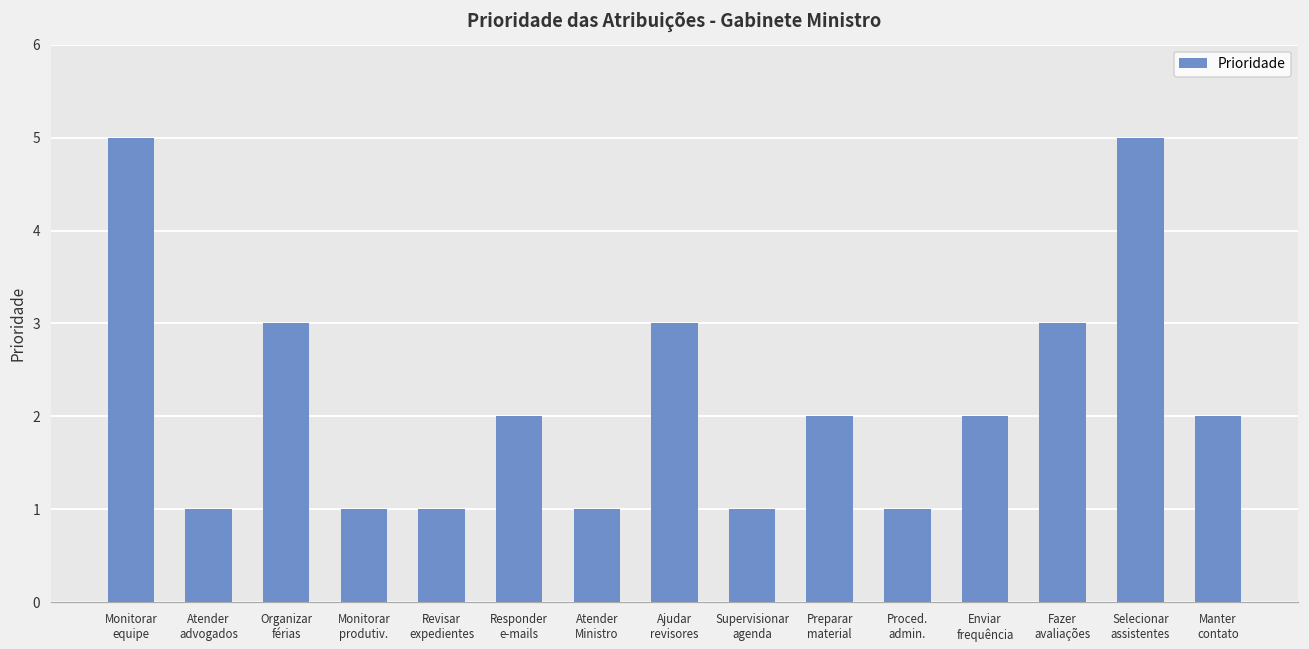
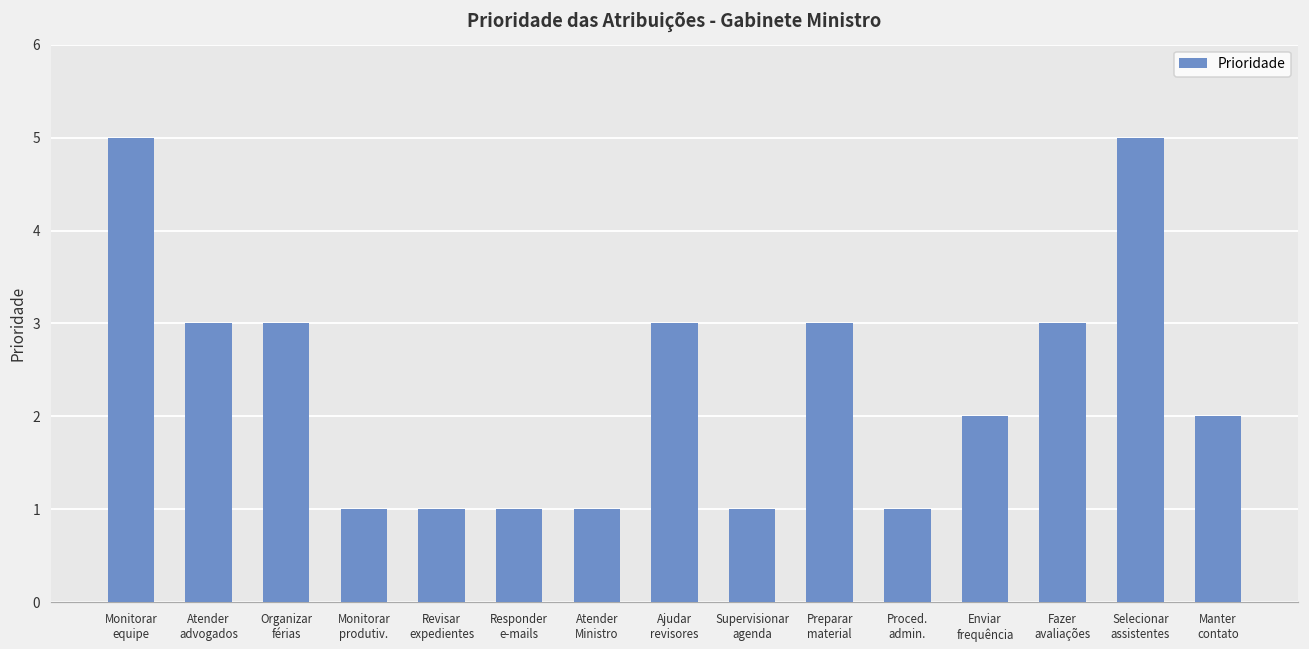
Atender advogados: 1 -> 3
Responder e-mails: 2 -> 1
Preparar material: 2 -> 3
